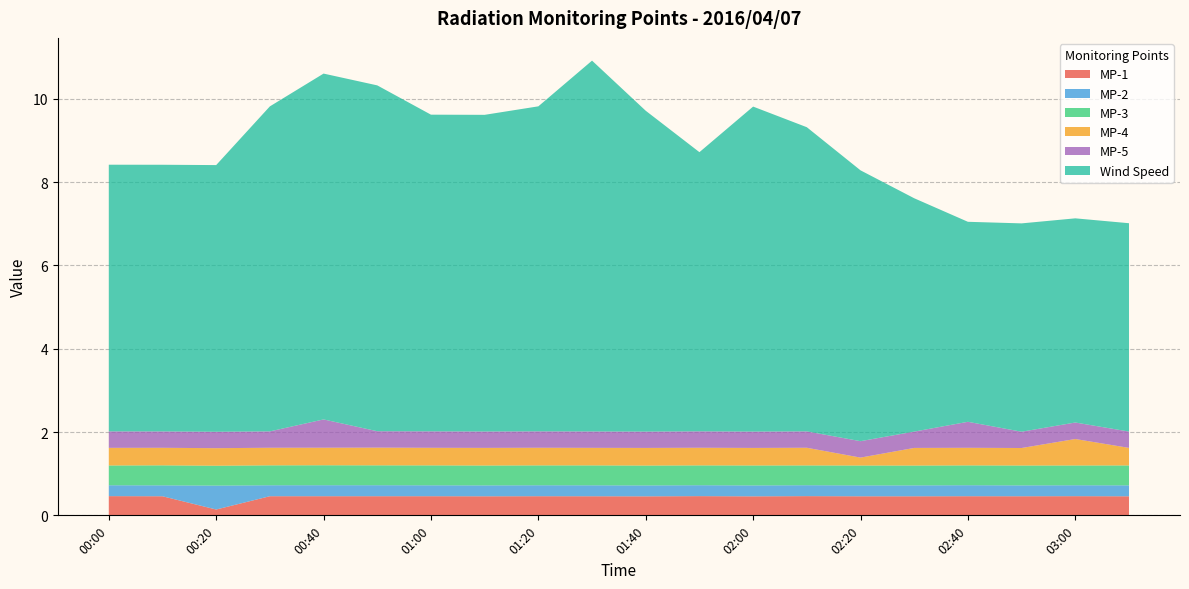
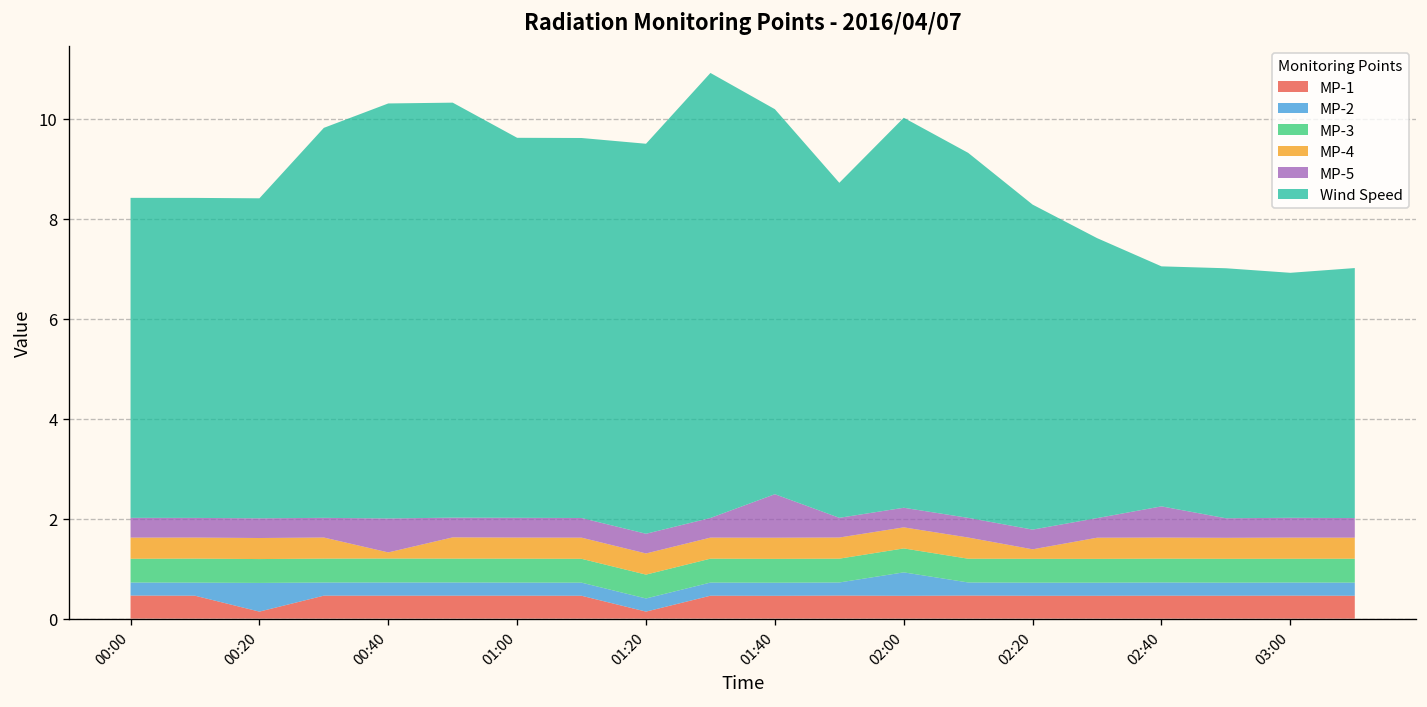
MP-4, 00:40: 0.4 -> 0.1
MP-1, 01:20: 0.5 -> 0.1
MP-5, 01:40: 0.4 -> 0.9
MP-2, 02:00: 0.3 -> 0.5
MP-4, 03:00: 0.6 -> 0.4
